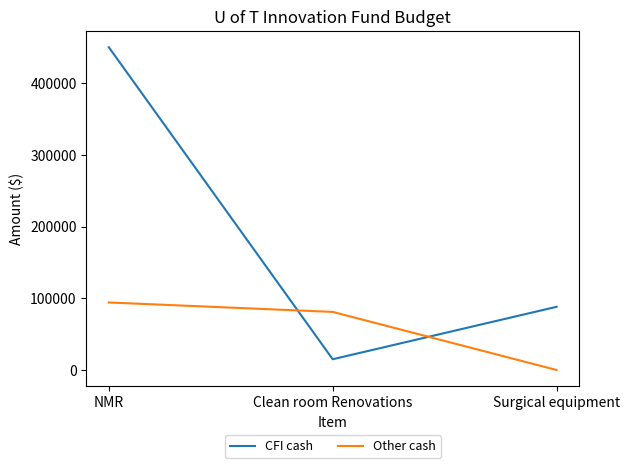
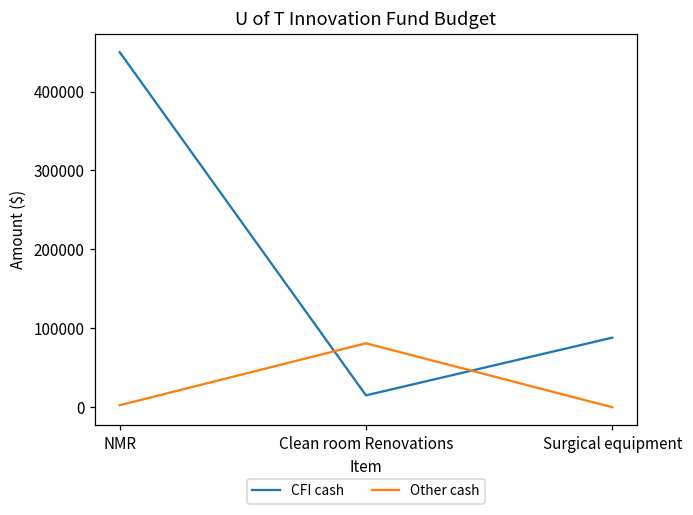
Other cash, NMR: 90000 -> 0
